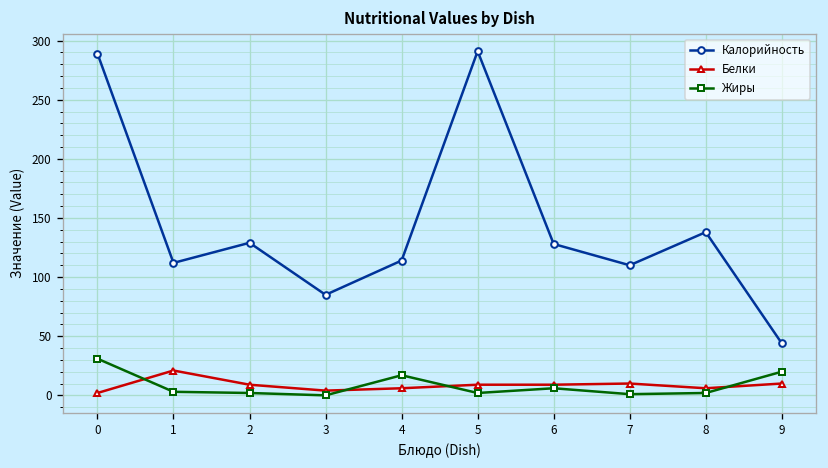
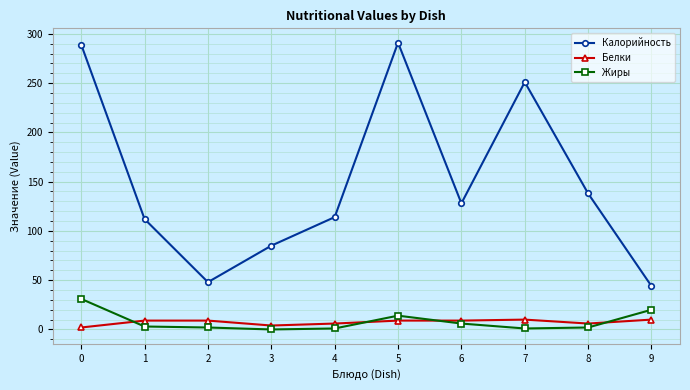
Белки, 1: 20 -> 10
Калорийность, 2: 130 -> 50
Жиры, 4: 20 -> 0
Жиры, 5: 0 -> 10
Калорийность, 7: 110 -> 250
